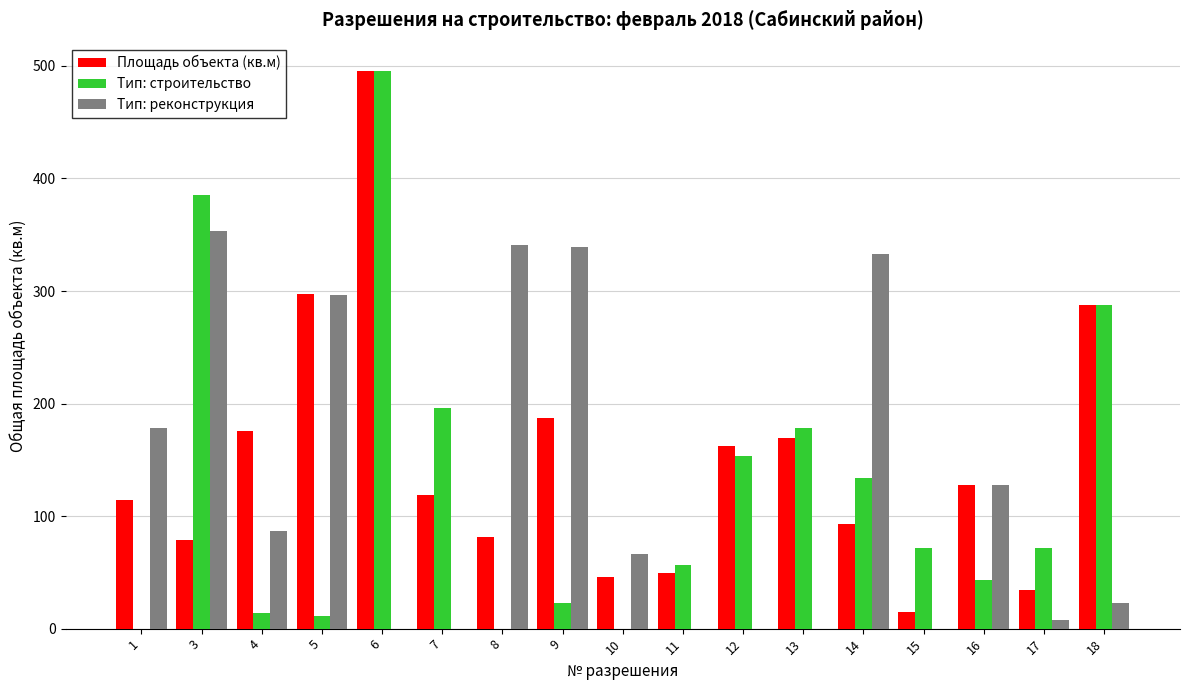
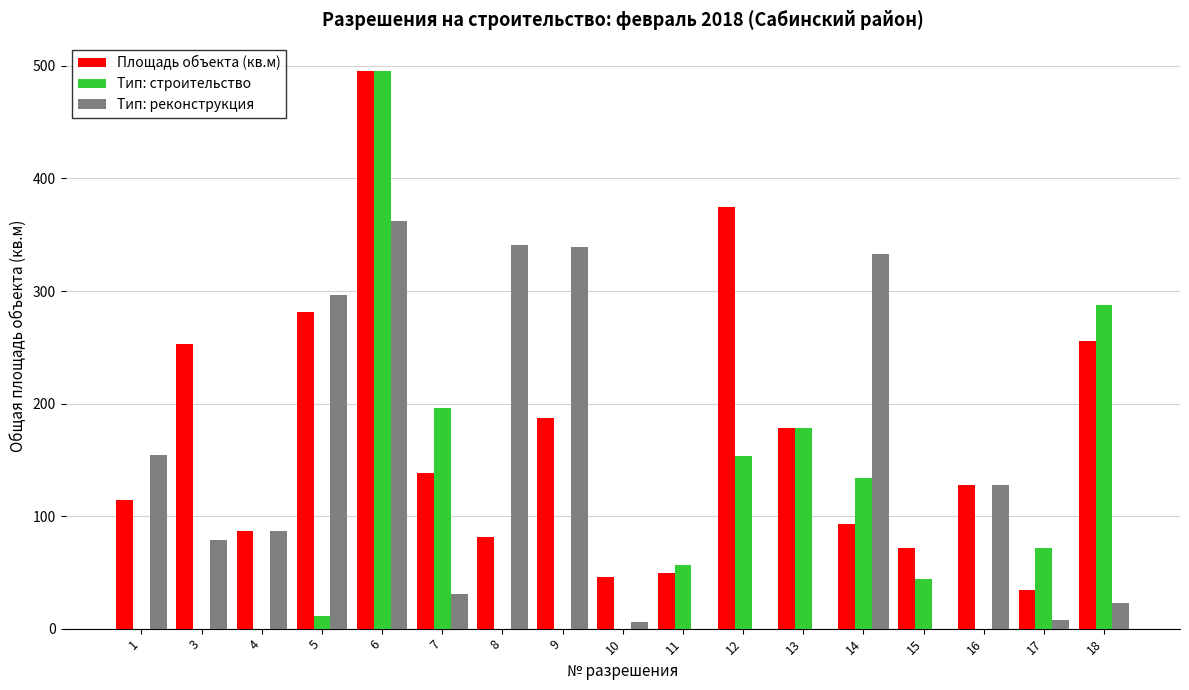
Тип: реконструкция, 1: 178 -> 155
Площадь объекта (кв.м), 3: 79 -> 253
Тип: строительство, 3: 385 -> 0
Тип: реконструкция, 3: 353 -> 79
Площадь объекта (кв.м), 4: 175 -> 86
Тип: строительство, 4: 14 -> 0
Площадь объекта (кв.м), 5: 297 -> 281
Тип: реконструкция, 6: 0 -> 362
Площадь объекта (кв.м), 7: 119 -> 138
Тип: реконструкция, 7: 0 -> 31
Тип: строительство, 9: 23 -> 0
Тип: реконструкция, 10: 66 -> 6
Площадь объекта (кв.м), 12: 162 -> 375
Площадь объекта (кв.м), 13: 170 -> 178
Площадь объекта (кв.м), 15: 15 -> 72
Тип: строительство, 15: 72 -> 44
Тип: строительство, 16: 43 -> 0
Площадь объекта (кв.м), 18: 287 -> 256
